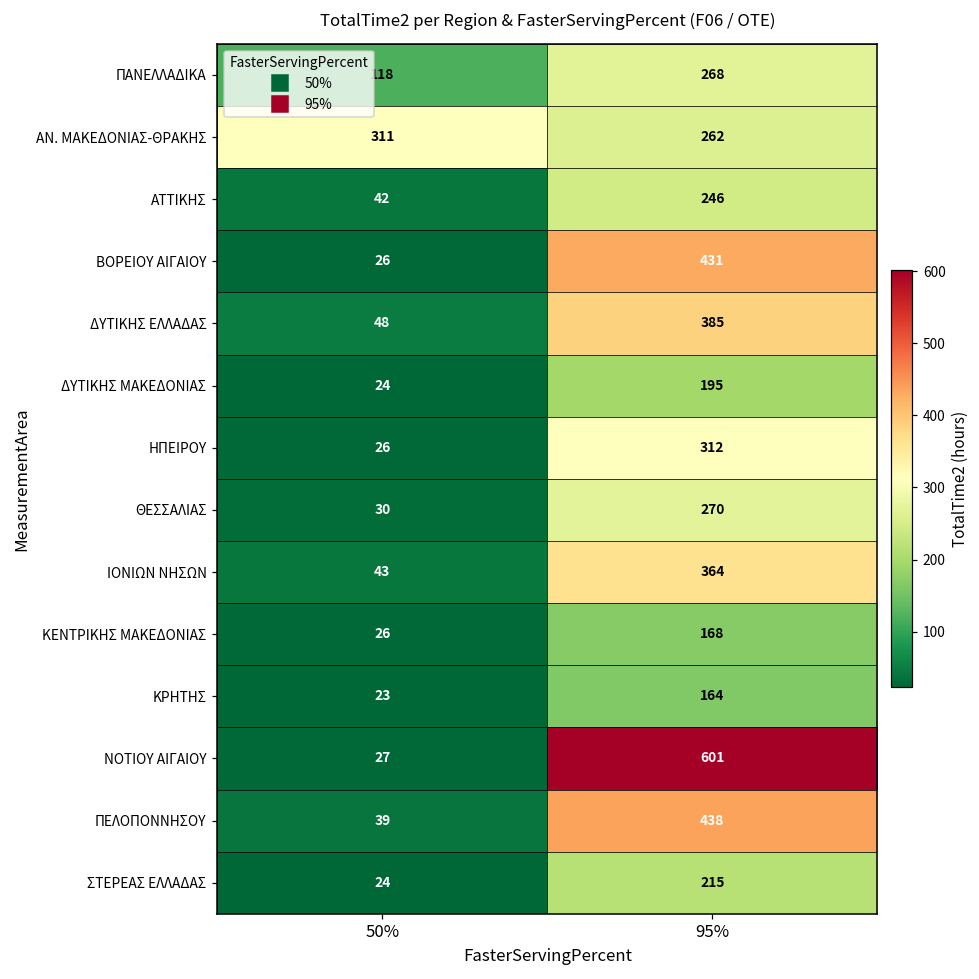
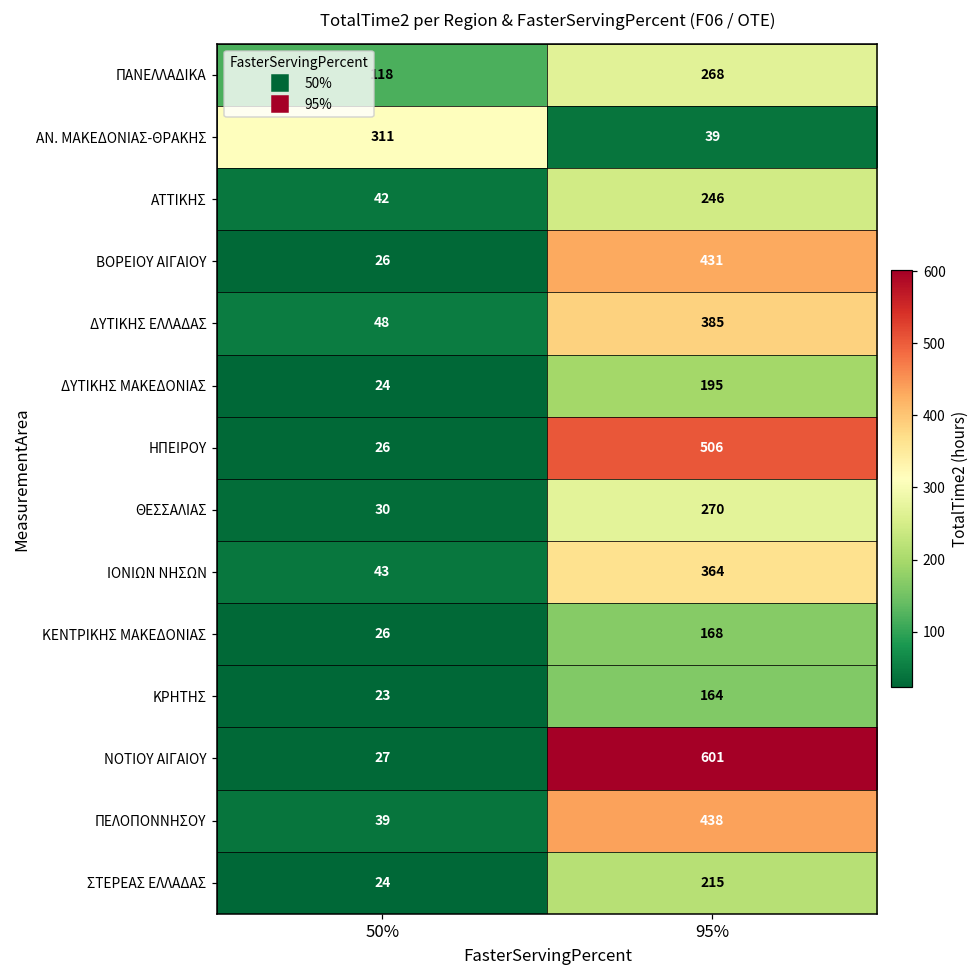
ΑΝ. ΜΑΚΕΔΟΝΙΑΣ-ΘΡΑΚΗΣ, 95%: 262 -> 39
ΗΠΕΙΡΟΥ, 95%: 312 -> 506
